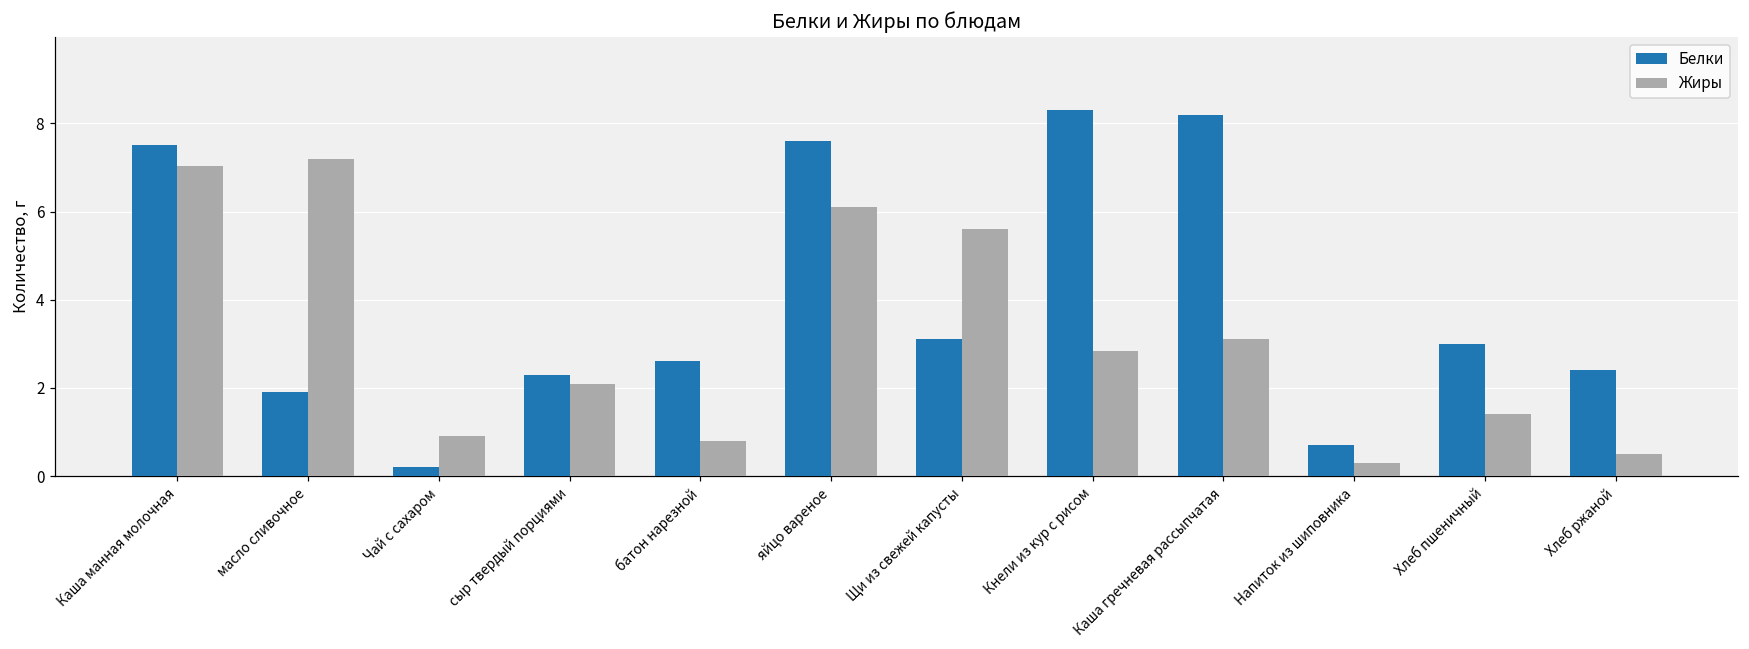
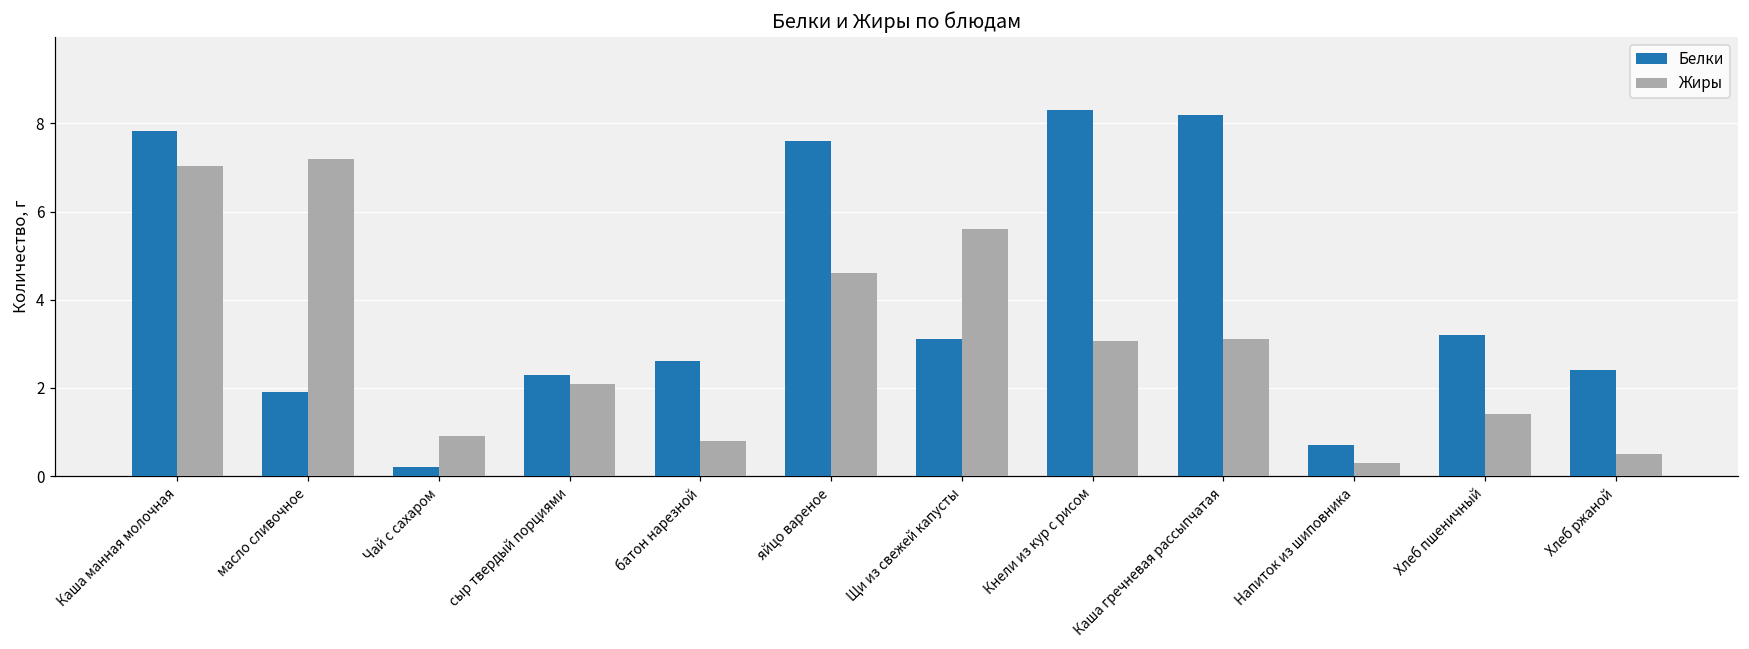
Белки, Каша манная молочная: 7.5 -> 7.8
Жиры, яйцо вареное: 6.1 -> 4.6
Жиры, Кнели из кур с рисом: 2.8 -> 3.1
Белки, Хлеб пшеничный: 3.0 -> 3.2
